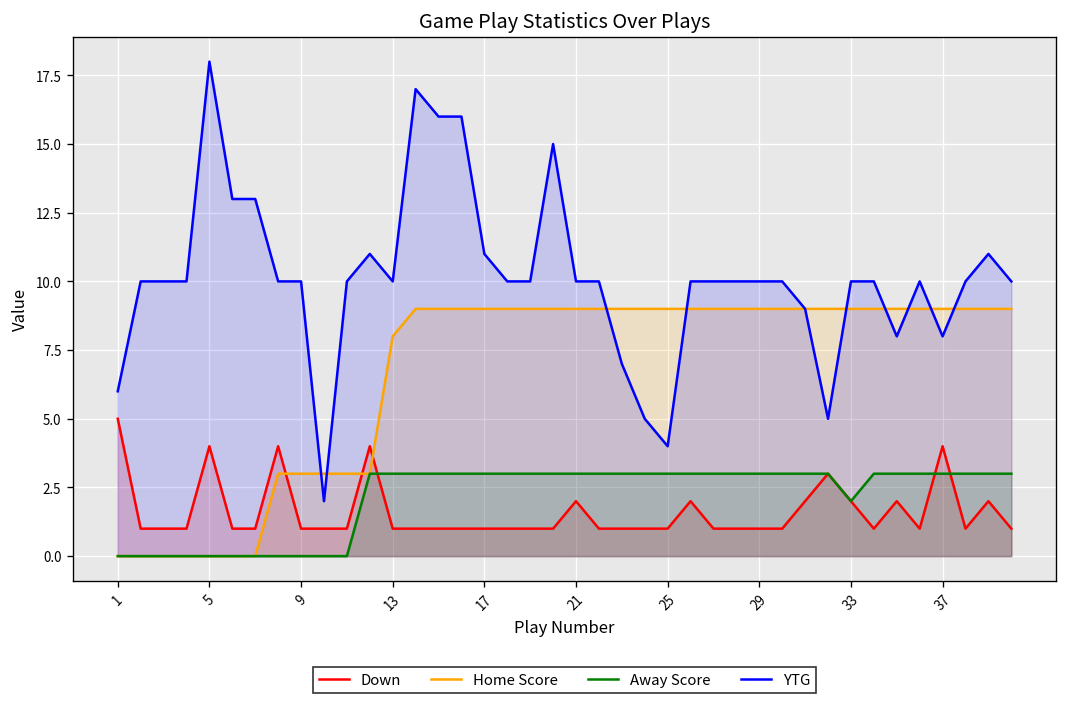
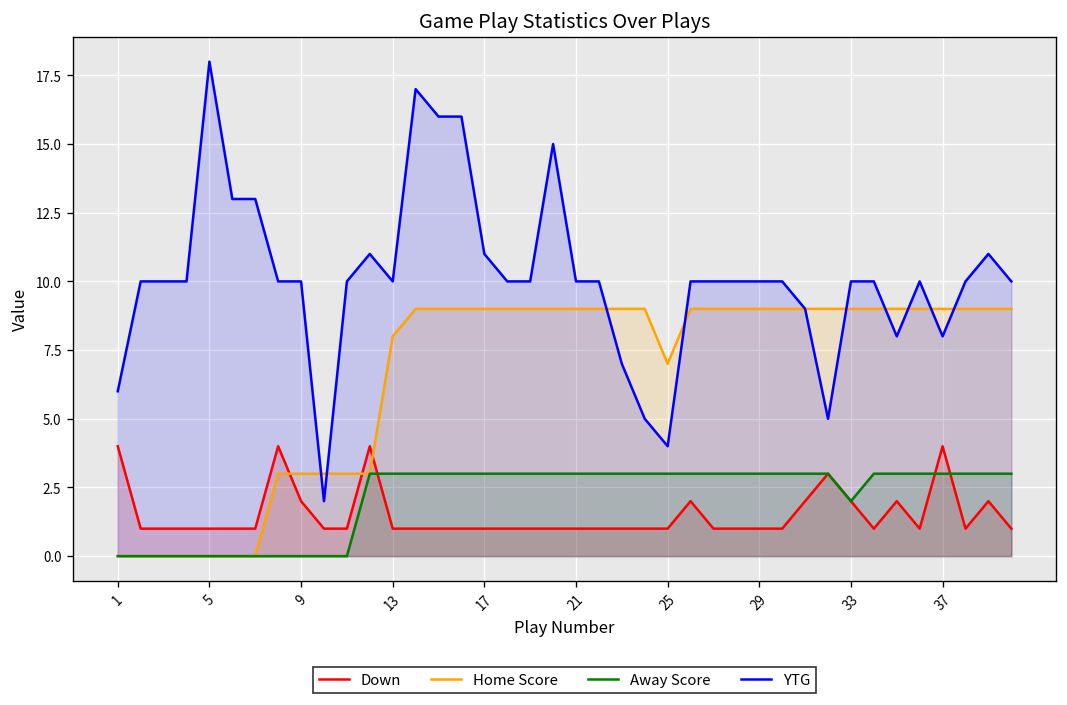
Down, 1: 5 -> 4
Down, 5: 4 -> 1
Down, 9: 1 -> 2
Down, 21: 2 -> 1
Home Score, 25: 9 -> 7
